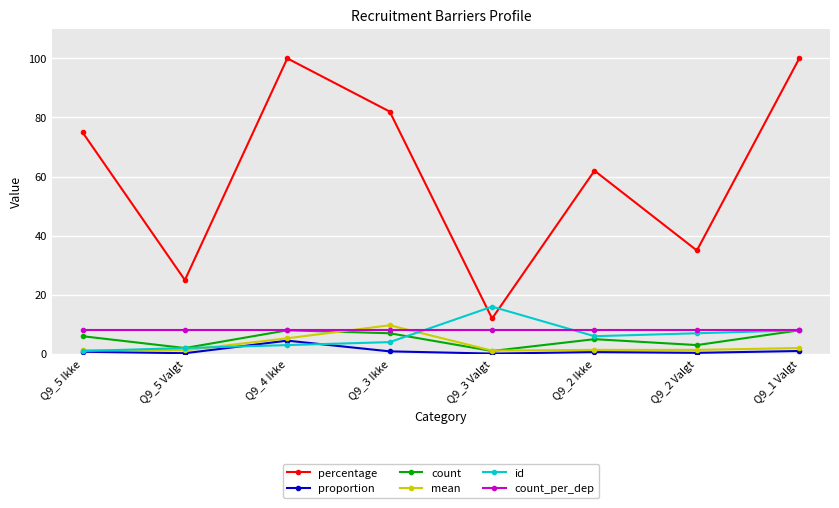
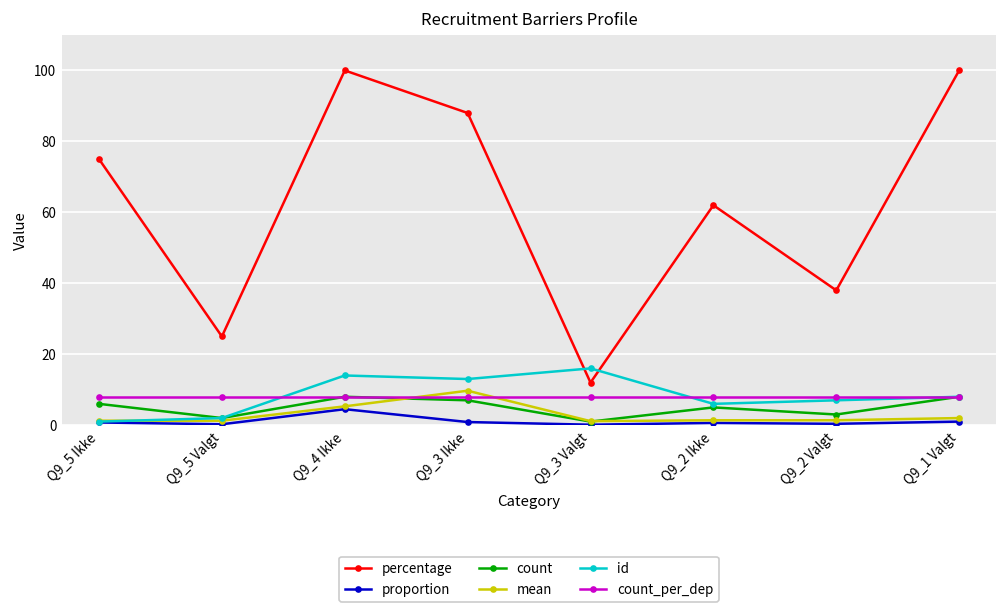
id, Q9_4 Ikke: 3 -> 14
percentage, Q9_3 Ikke: 82 -> 88
id, Q9_3 Ikke: 4 -> 13
percentage, Q9_2 Valgt: 35 -> 38
